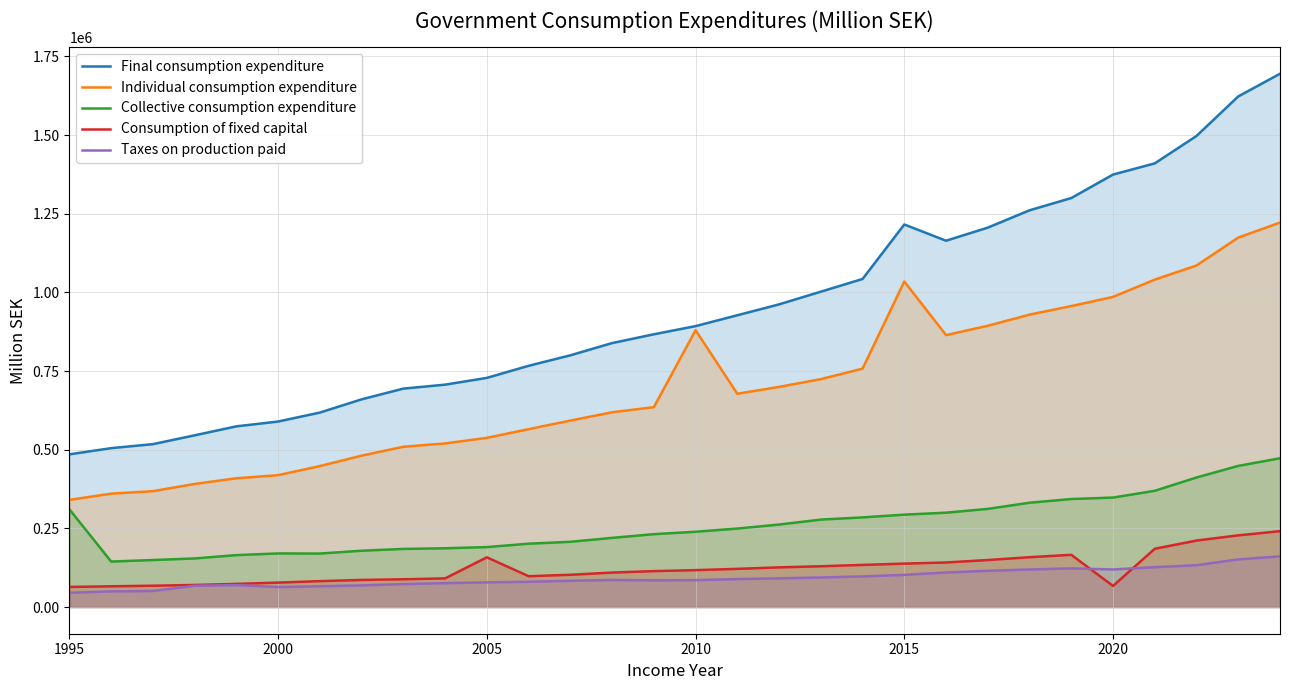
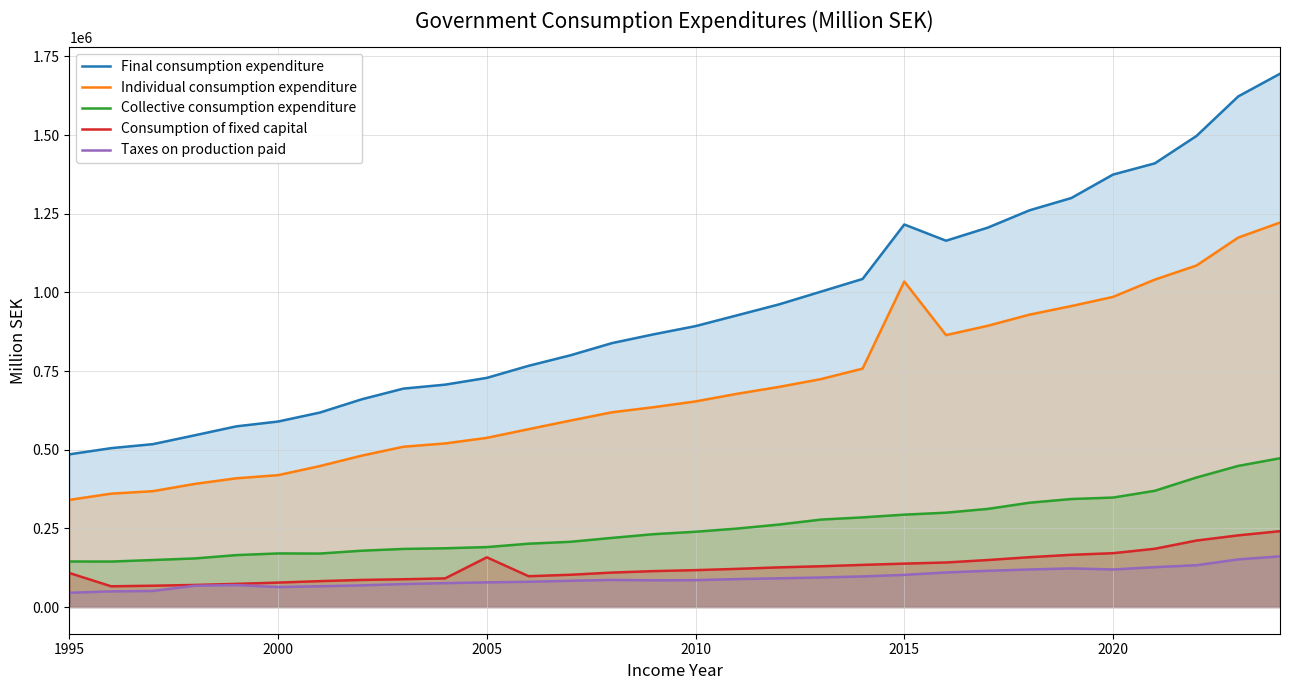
Collective consumption expenditure, 1995: 310000 -> 140000
Consumption of fixed capital, 1995: 60000 -> 110000
Individual consumption expenditure, 2010: 880000 -> 650000
Consumption of fixed capital, 2020: 70000 -> 170000
